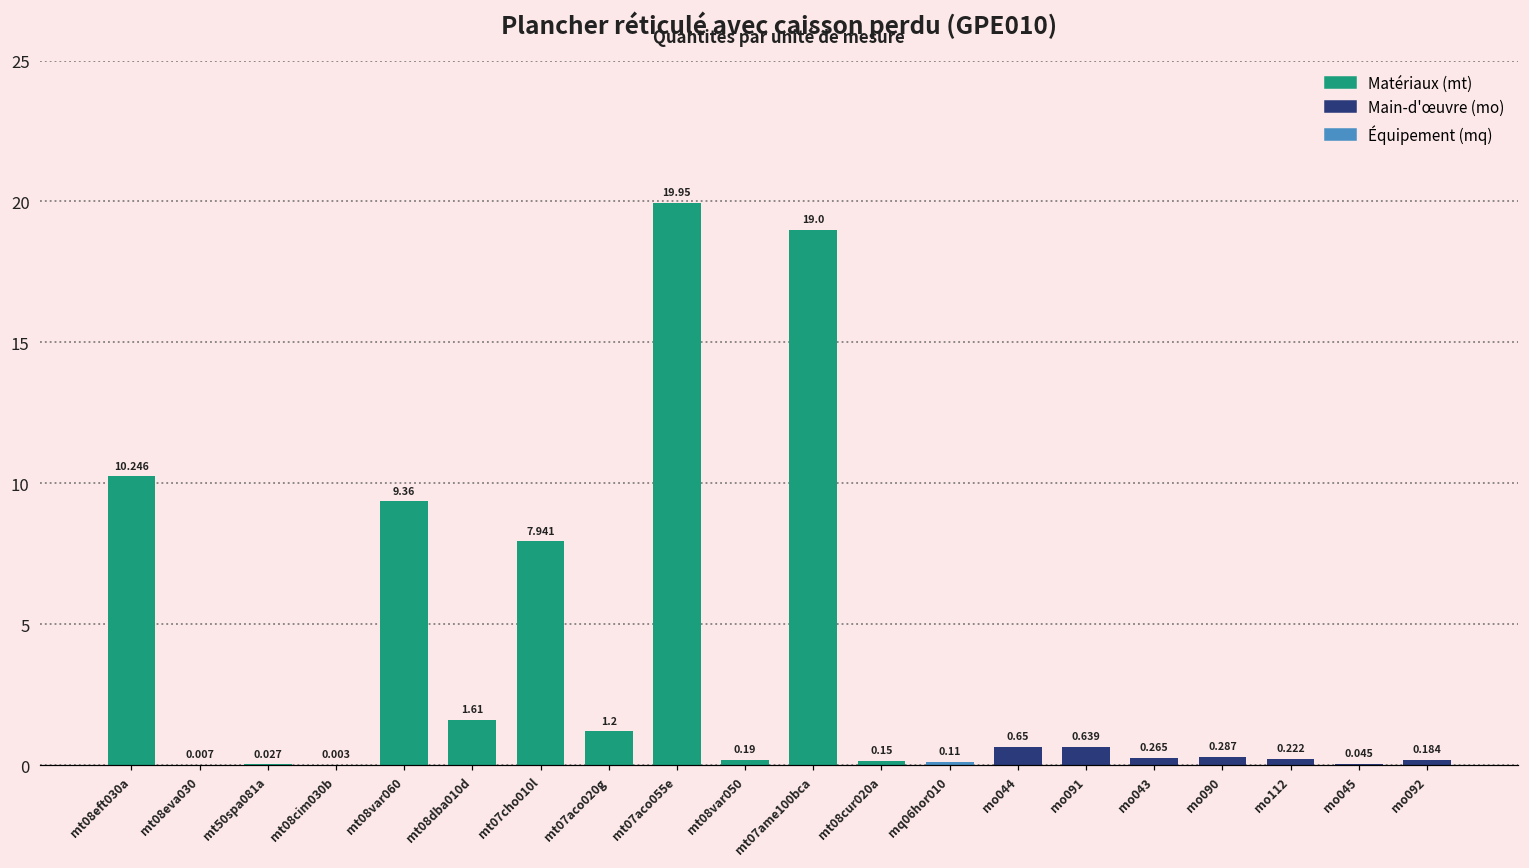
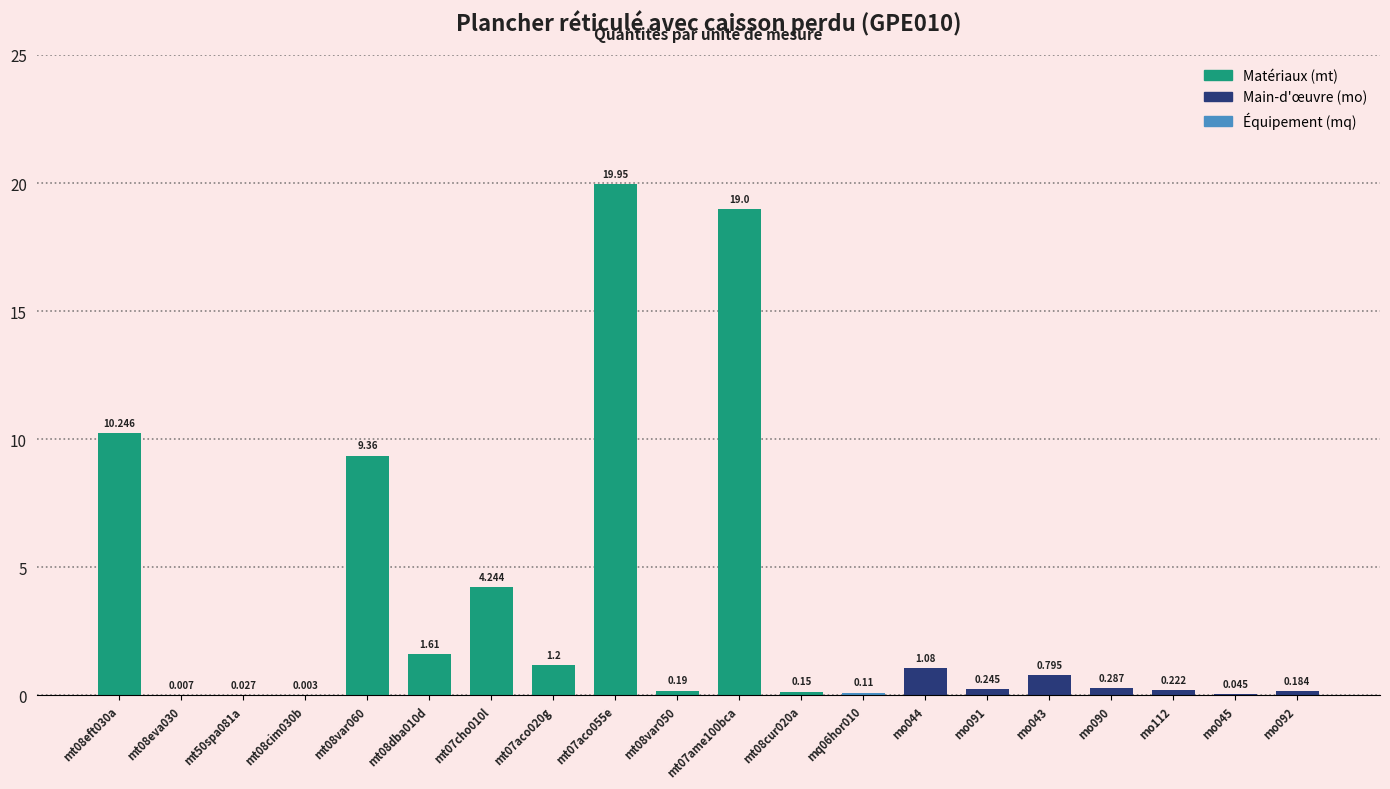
mt07cho010l: 7.941 -> 4.244
mo044: 0.65 -> 1.08
mo091: 0.639 -> 0.245
mo043: 0.265 -> 0.795
